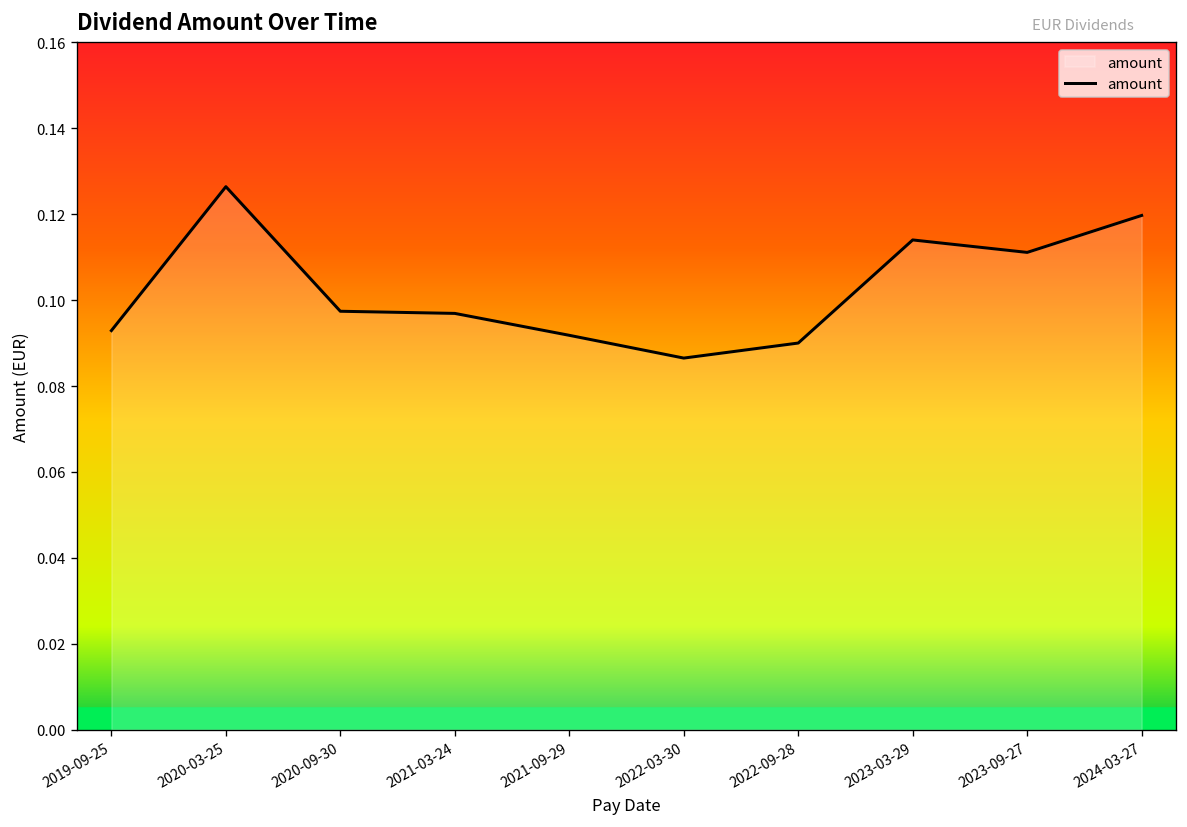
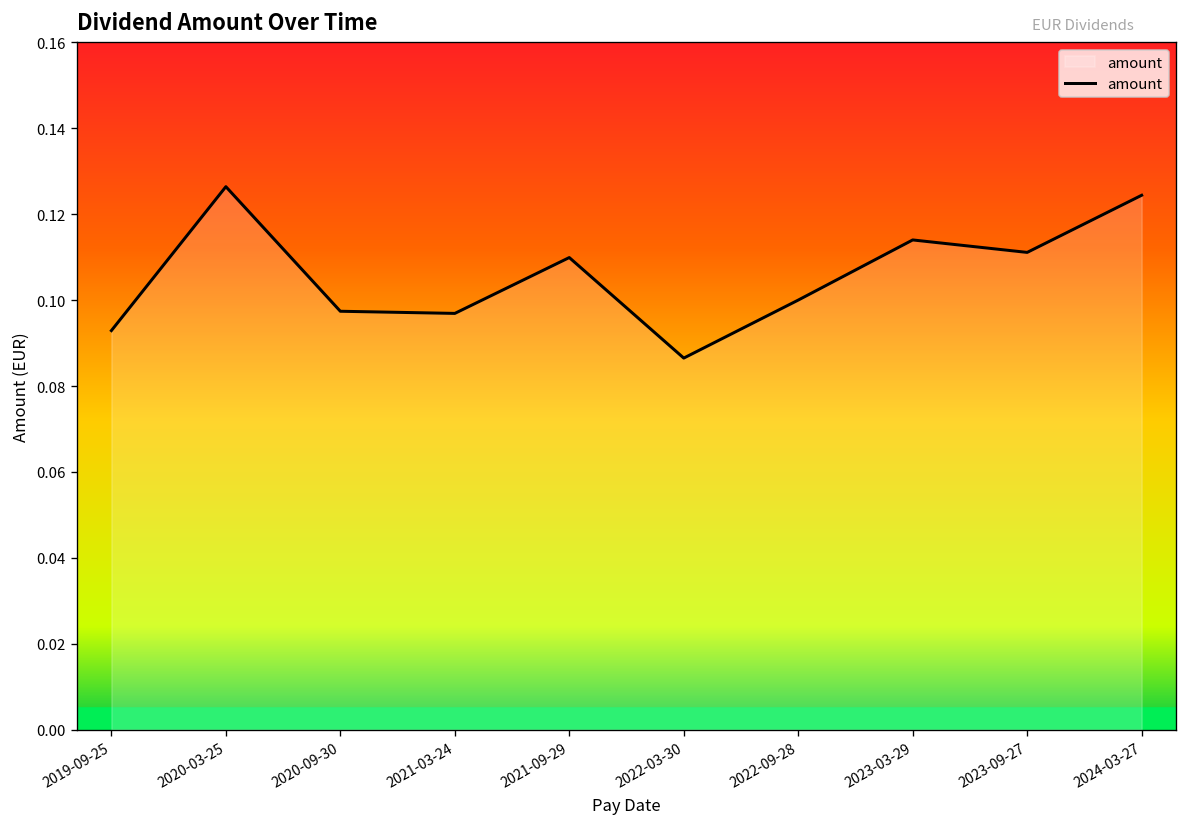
2021-09-29: 0.092 -> 0.110
2022-09-28: 0.09 -> 0.10
2024-03-27: 0.120 -> 0.124
